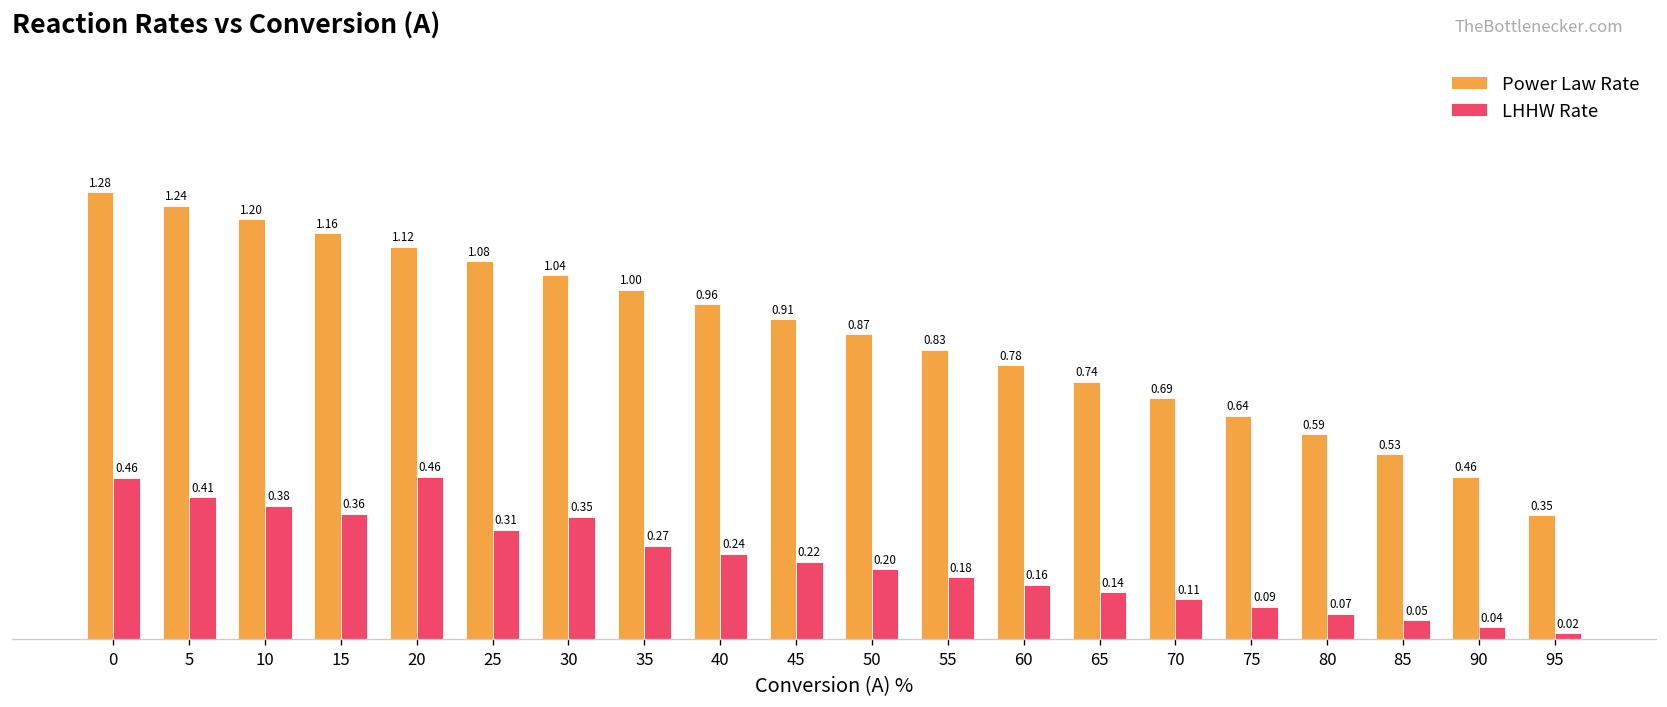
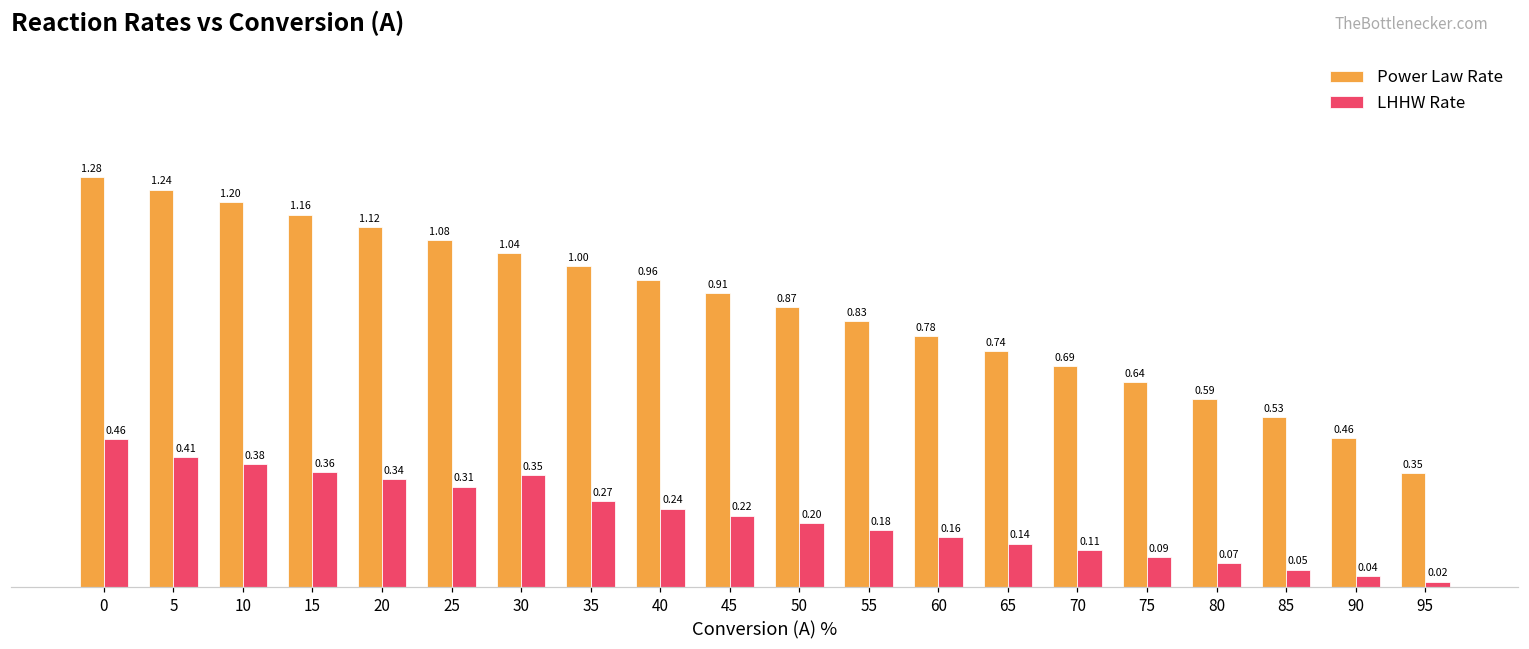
LHHW Rate, 20: 0.46 -> 0.34
